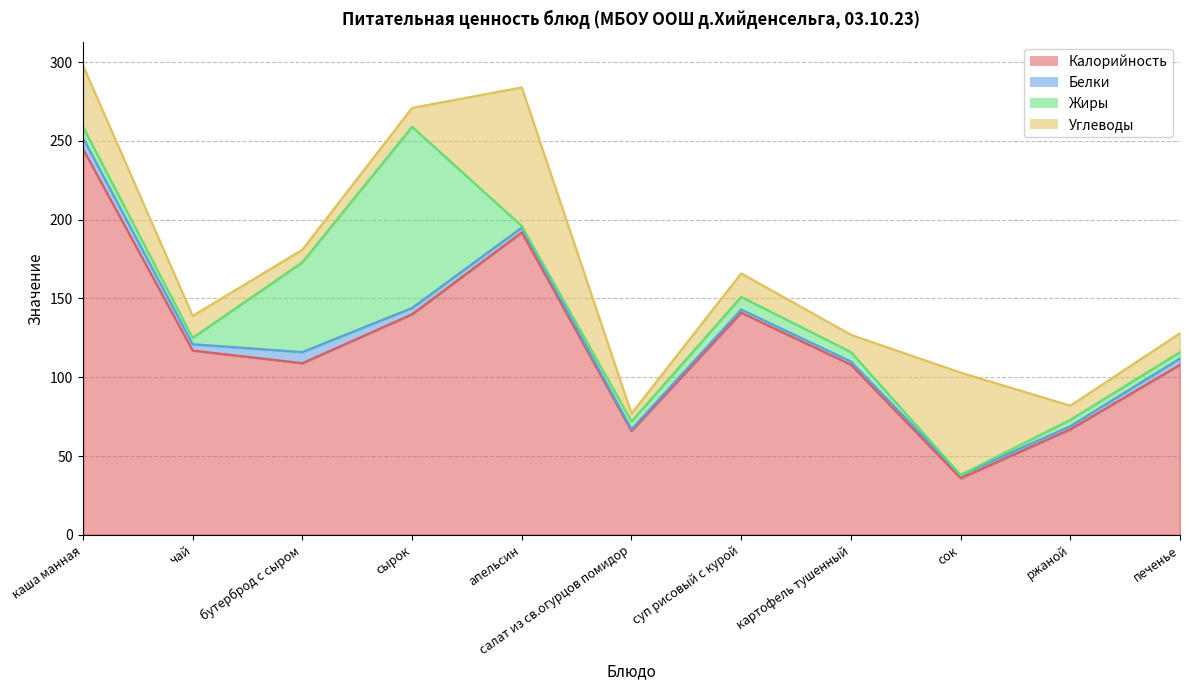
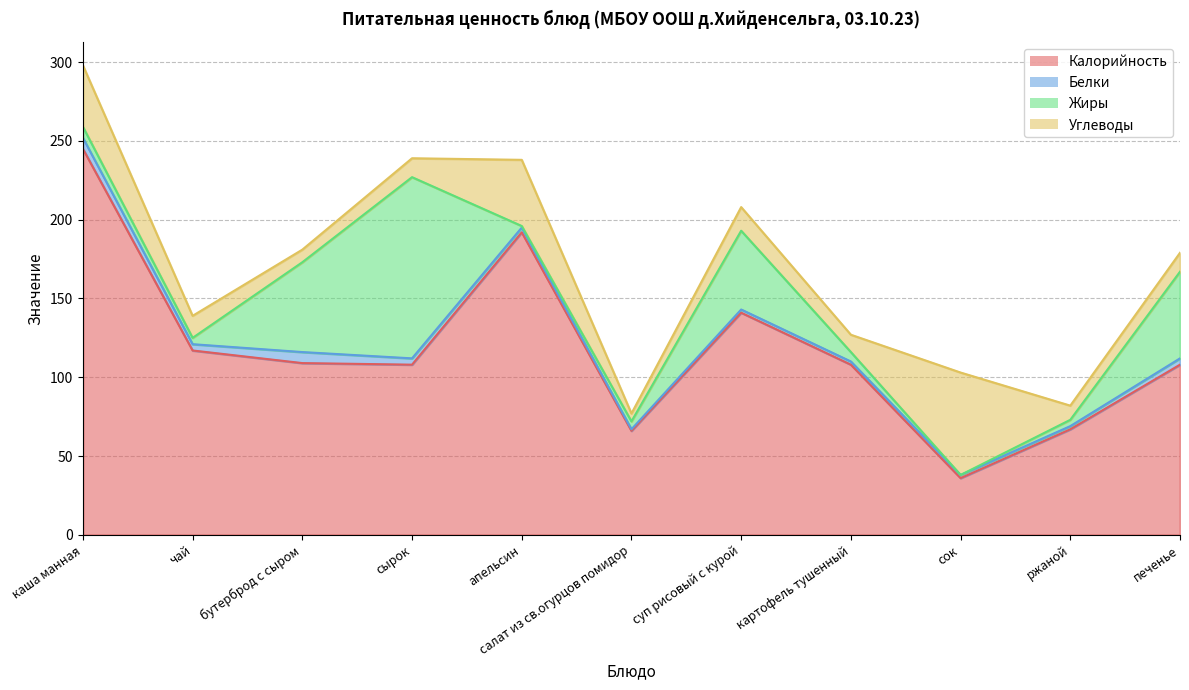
Калорийность, сырок: 140 -> 108
Углеводы, апельсин: 88 -> 42
Жиры, суп рисовый с курой: 8 -> 50
Жиры, печенье: 4 -> 55
